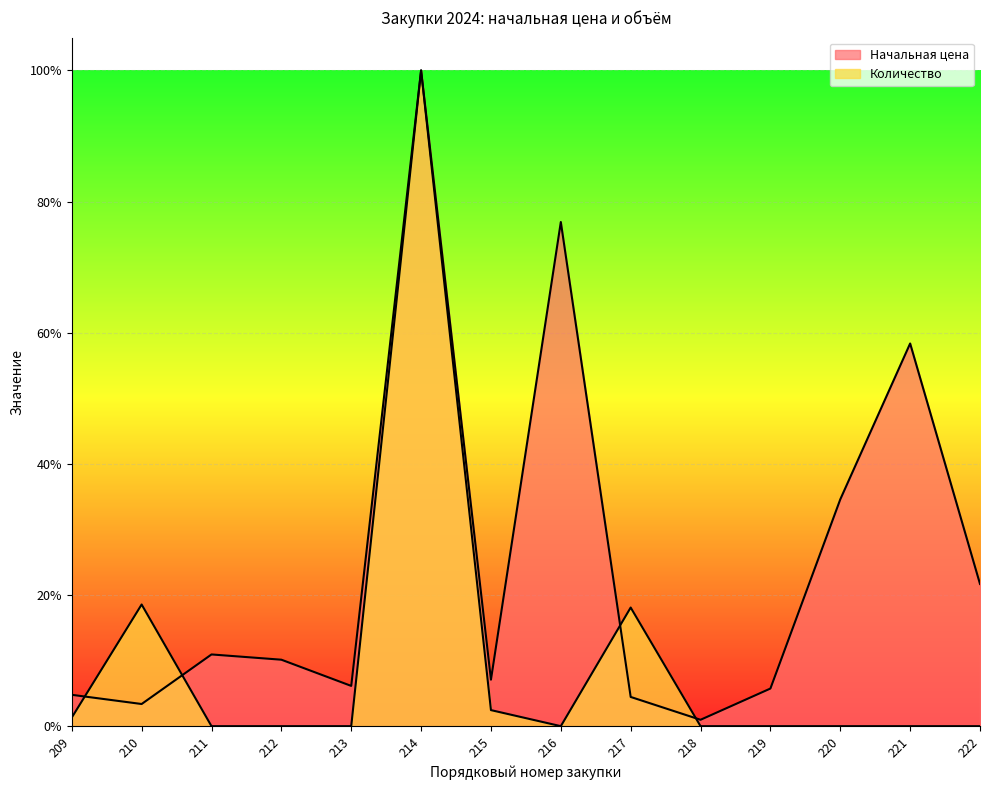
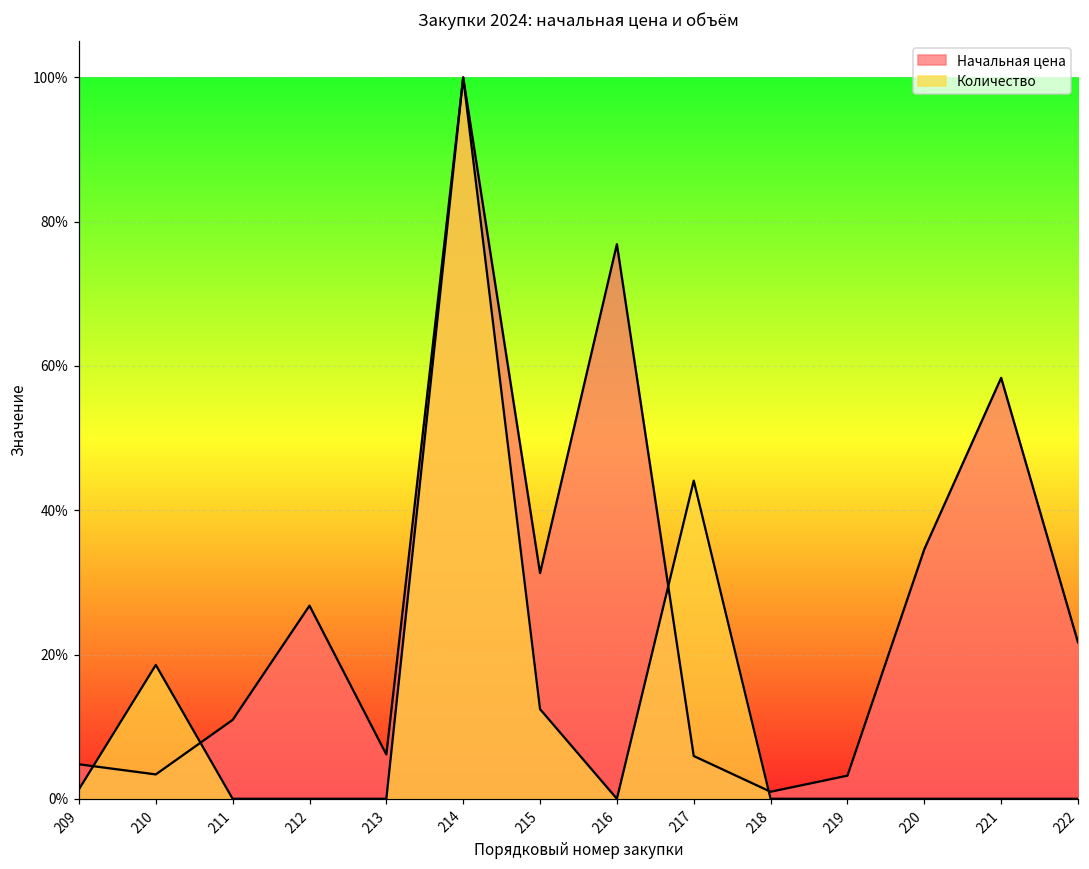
Начальная цена, 212: 10% -> 27%
Начальная цена, 215: 7% -> 31%
Количество, 215: 2% -> 12%
Начальная цена, 217: 4% -> 6%
Количество, 217: 18% -> 44%
Начальная цена, 219: 6% -> 3%
